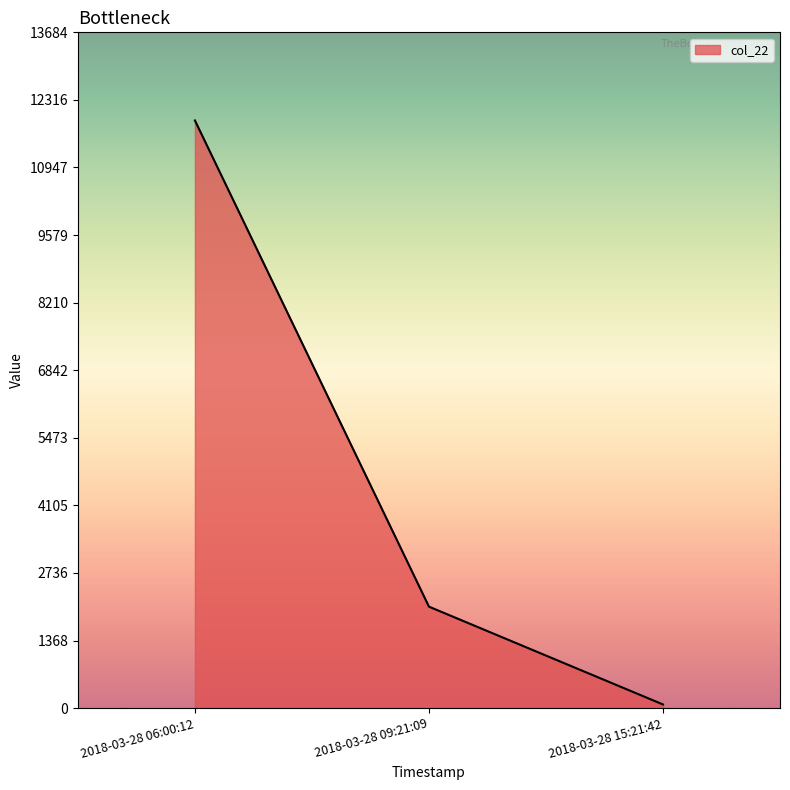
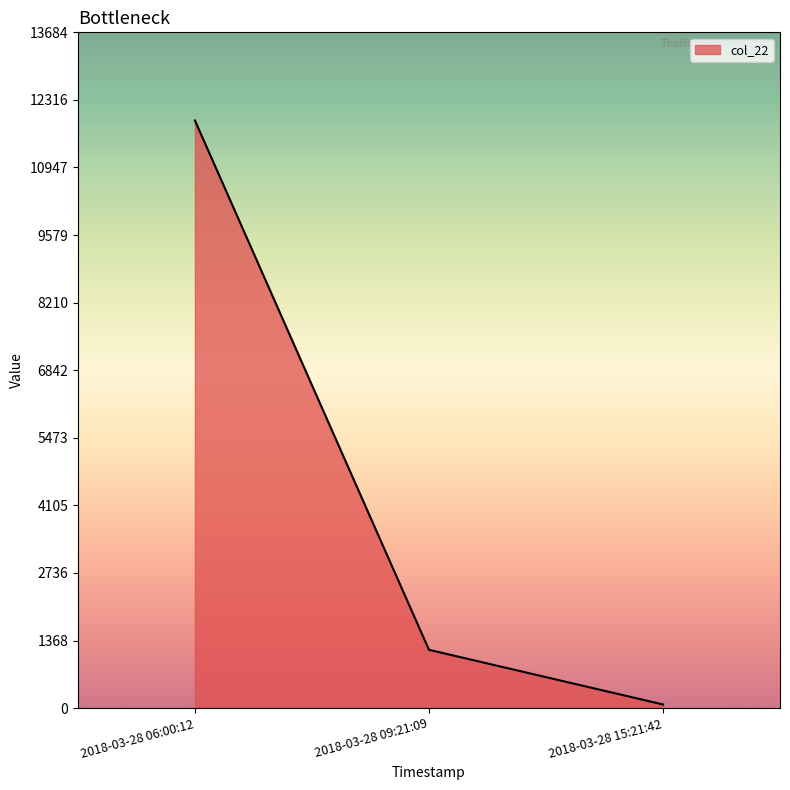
2018-03-28 09:21:09: 2100 -> 1200
